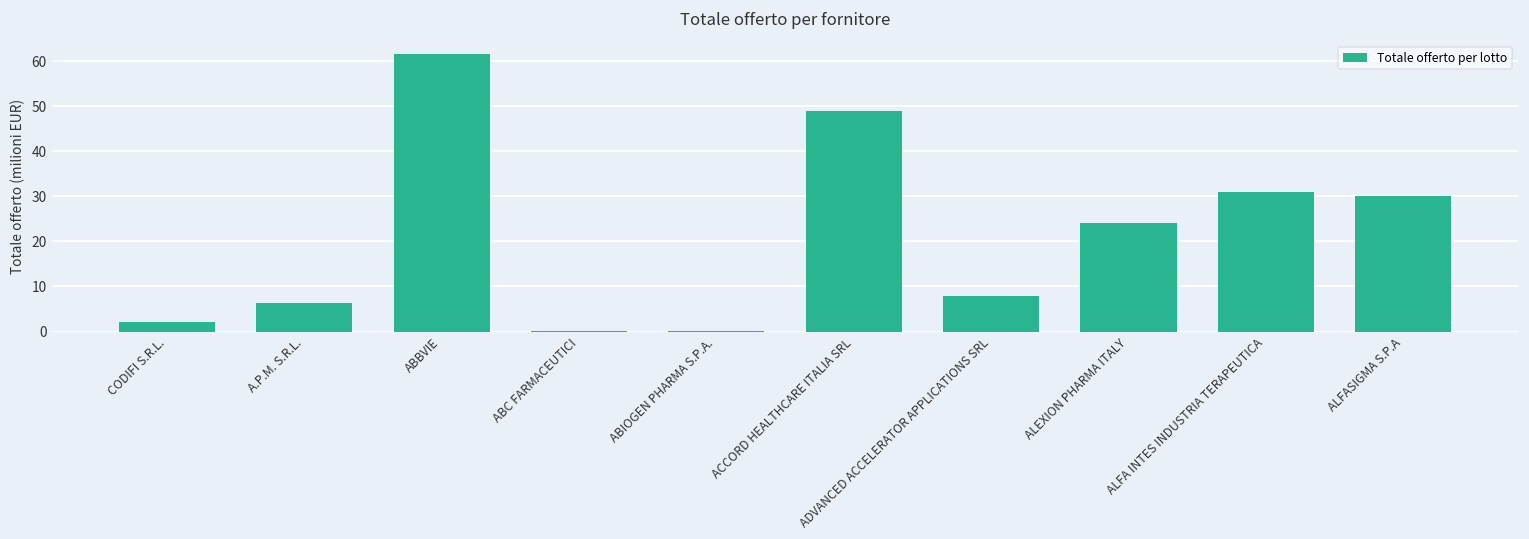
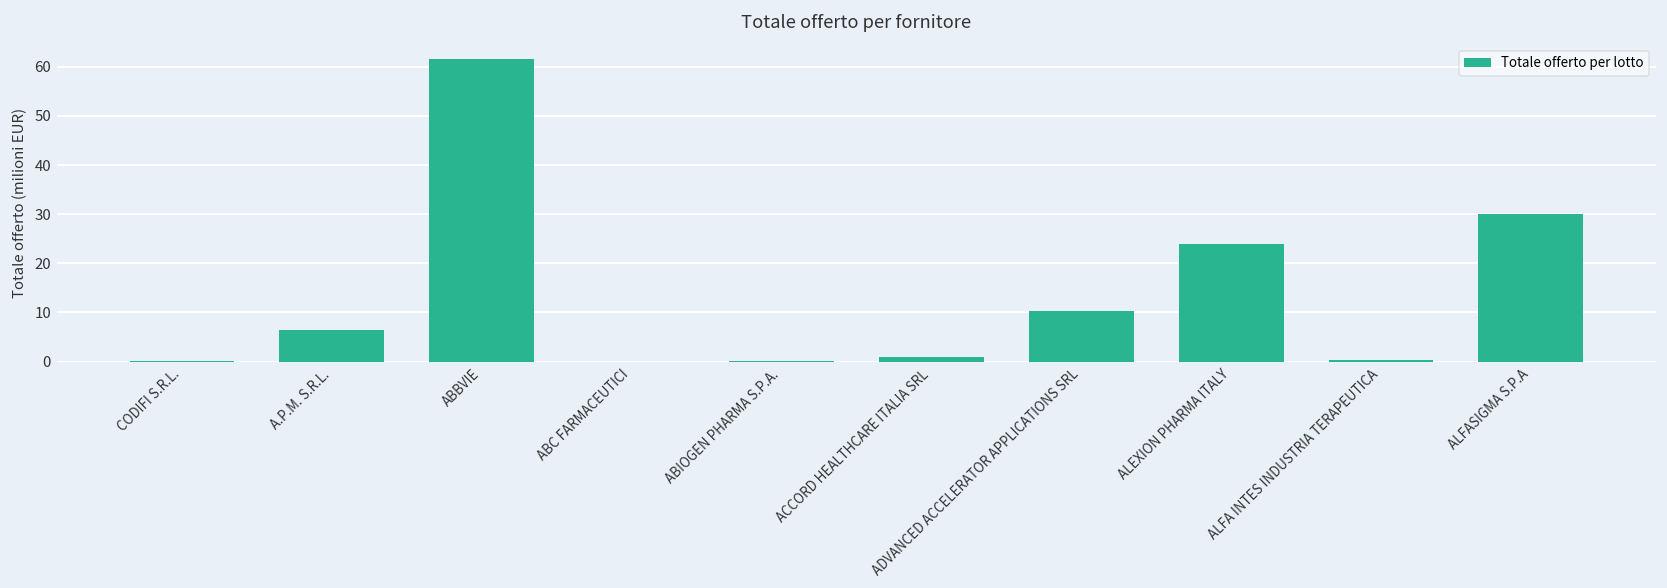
CODIFI S.R.L.: 2 -> 0
ACCORD HEALTHCARE ITALIA SRL: 49 -> 1
ADVANCED ACCELERATOR APPLICATIONS SRL: 8 -> 10
ALFA INTES INDUSTRIA TERAPEUTICA: 31 -> 0
